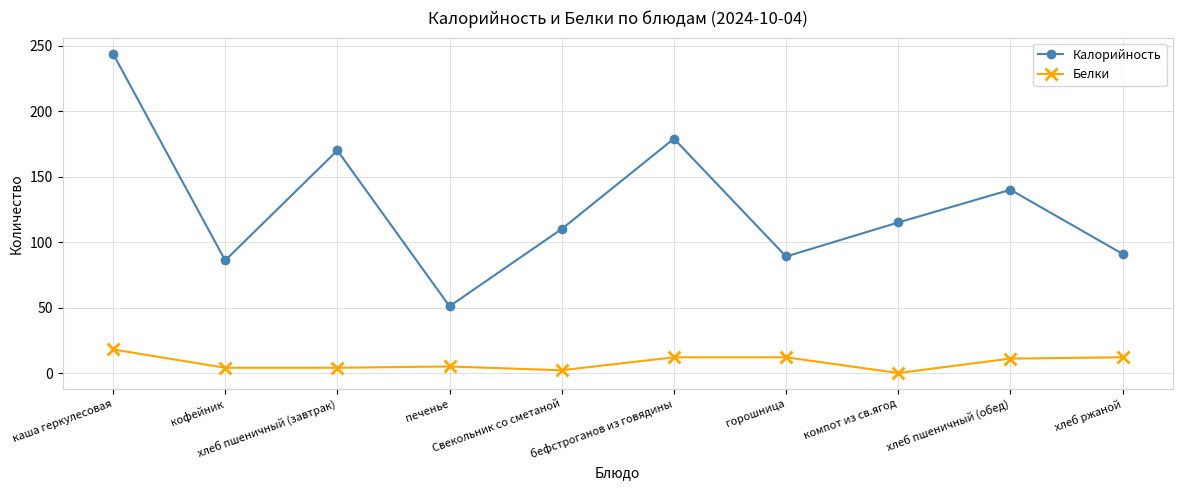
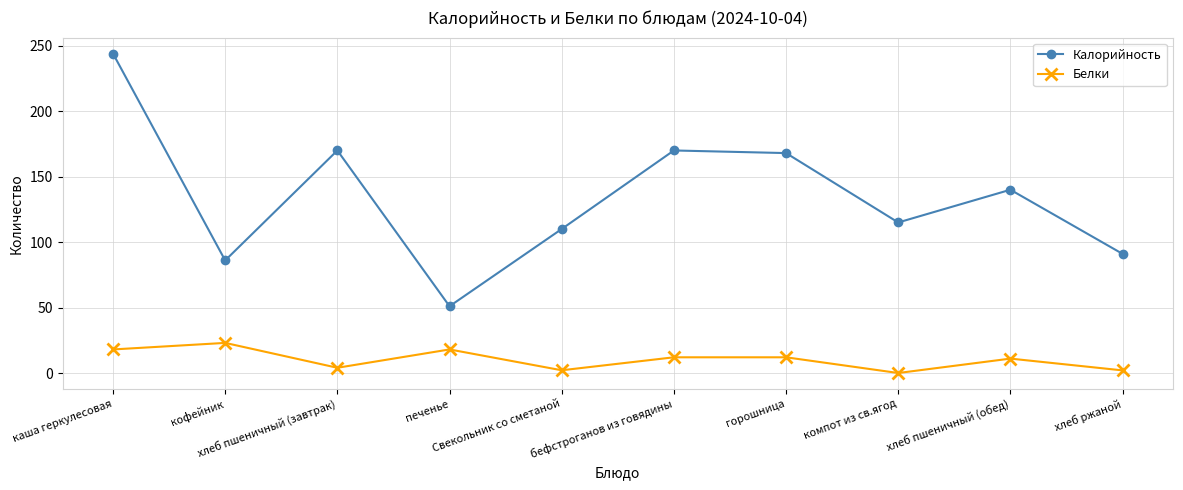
Белки, кофейник: 4 -> 23
Белки, печенье: 5 -> 18
Калорийность, бефстроганов из говядины: 179 -> 170
Калорийность, горошница: 89 -> 168
Белки, хлеб ржаной: 12 -> 2
